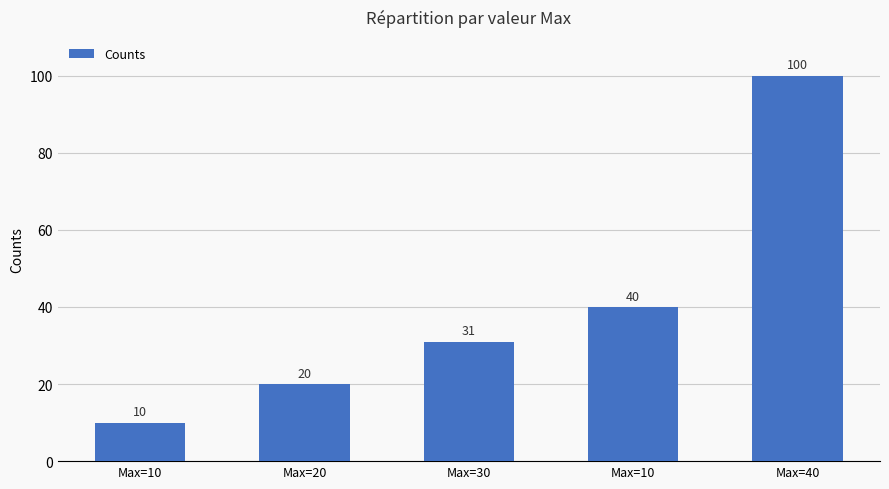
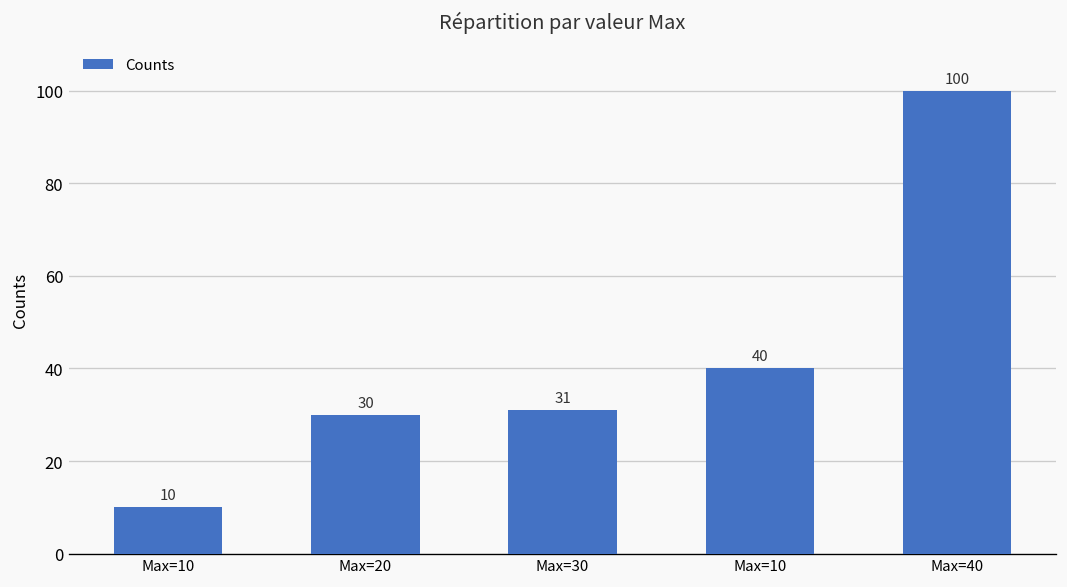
Max=20: 20 -> 30
